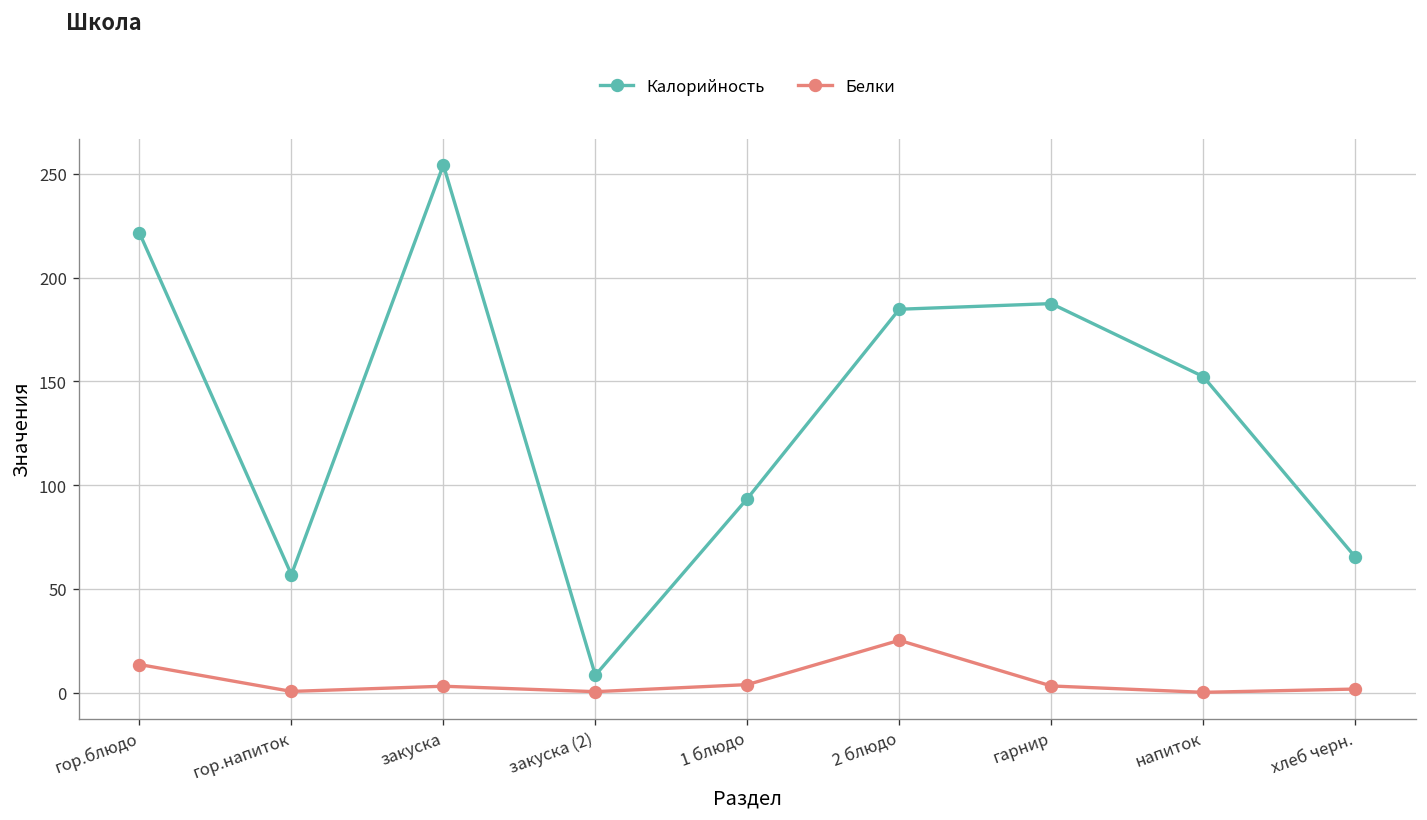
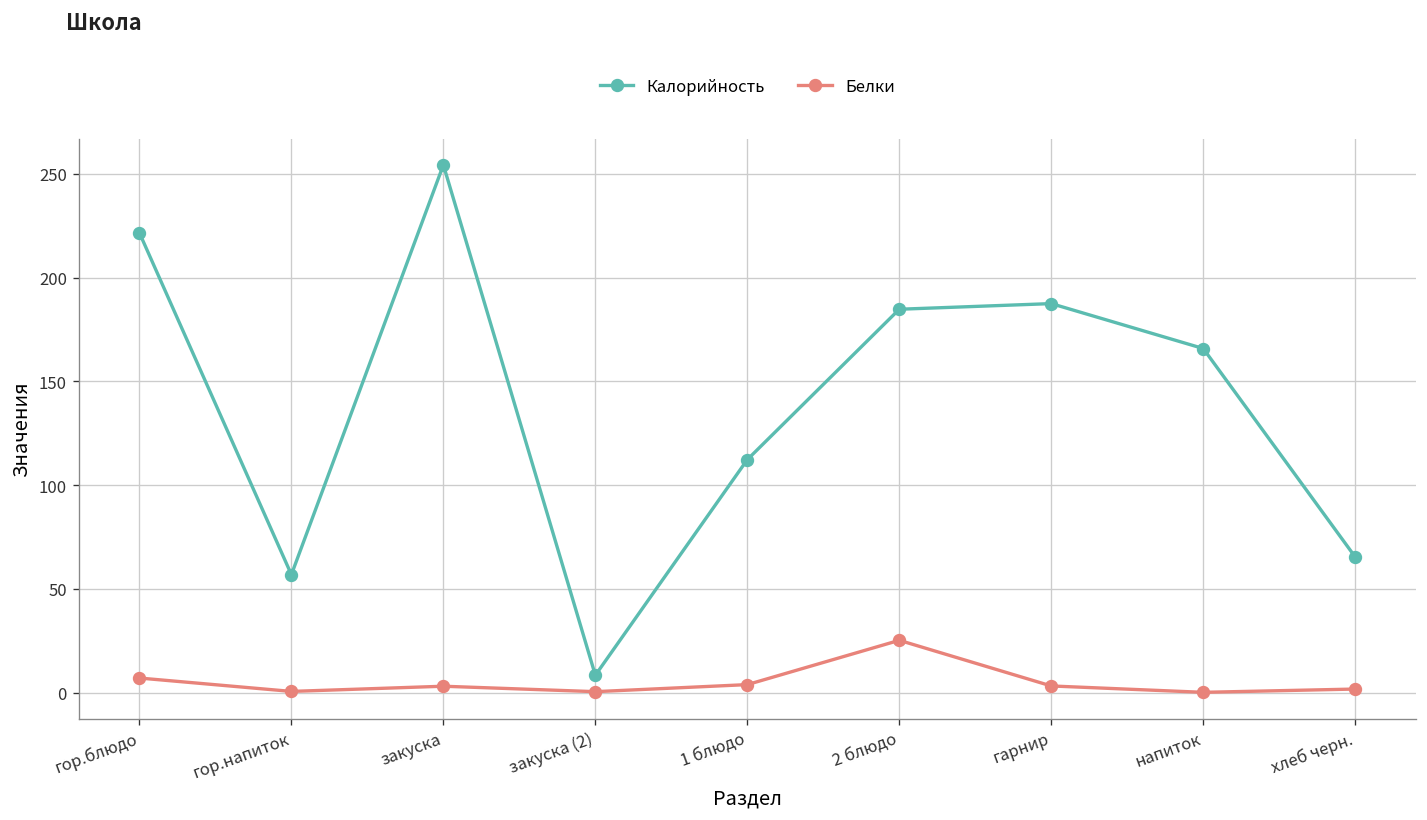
Белки, гор.блюдо: 14 -> 7
Калорийность, 1 блюдо: 94 -> 112
Калорийность, напиток: 152 -> 166
